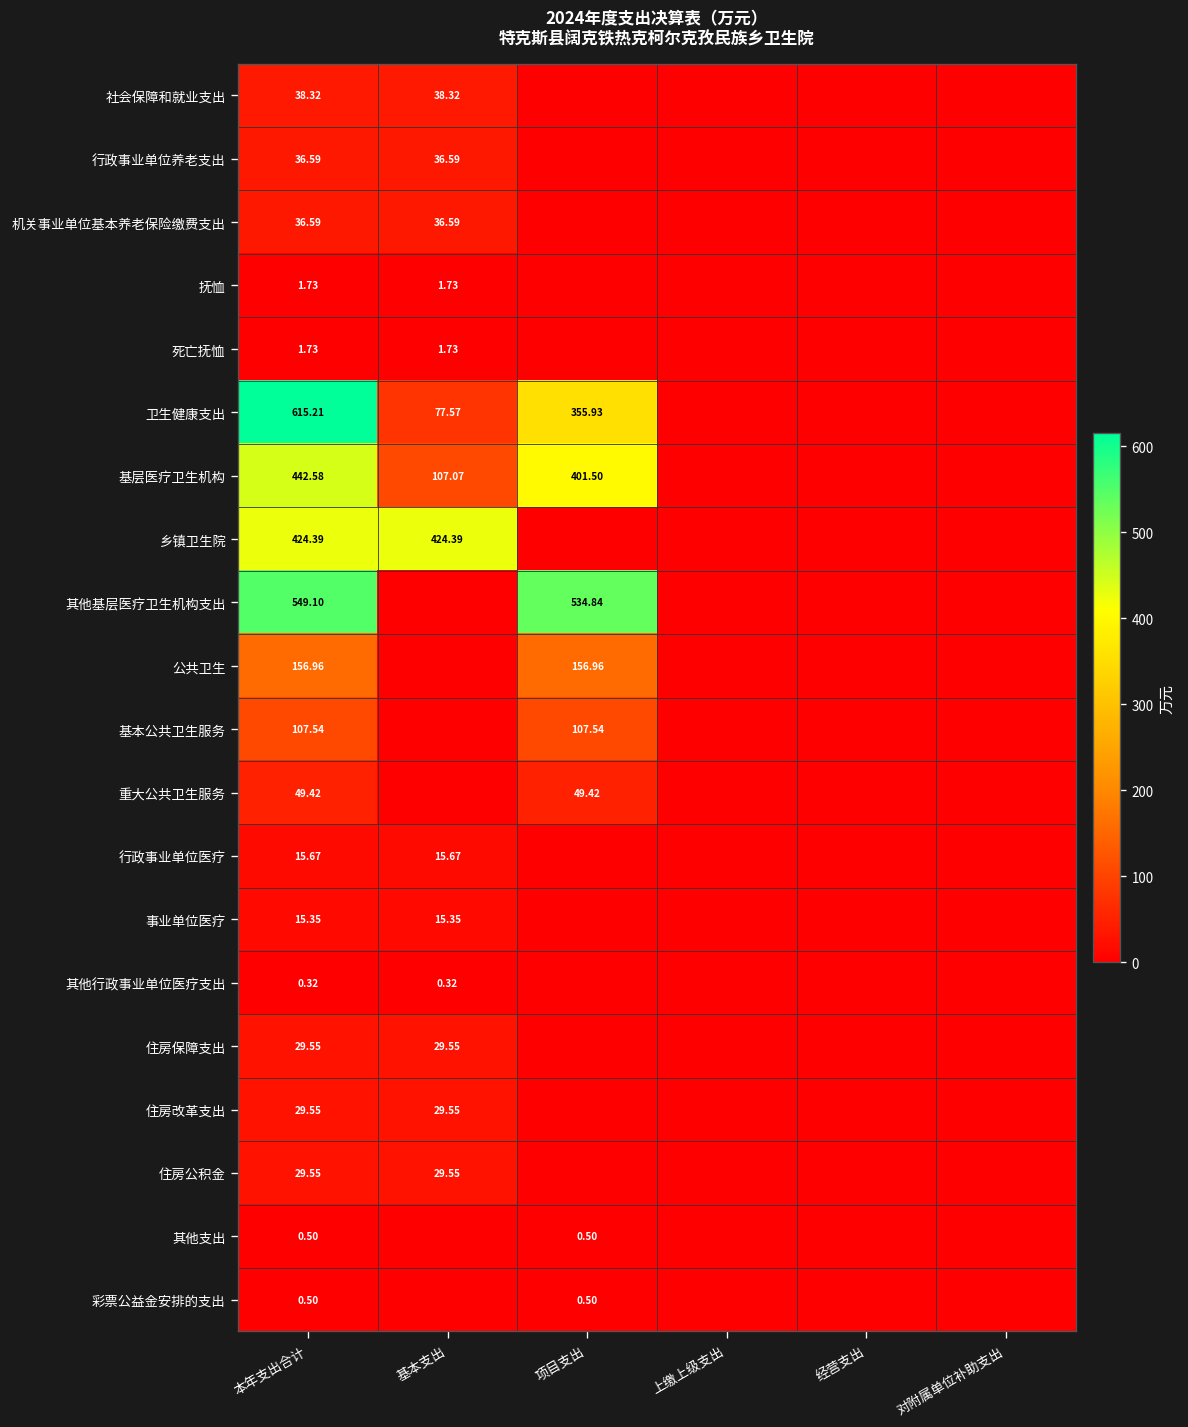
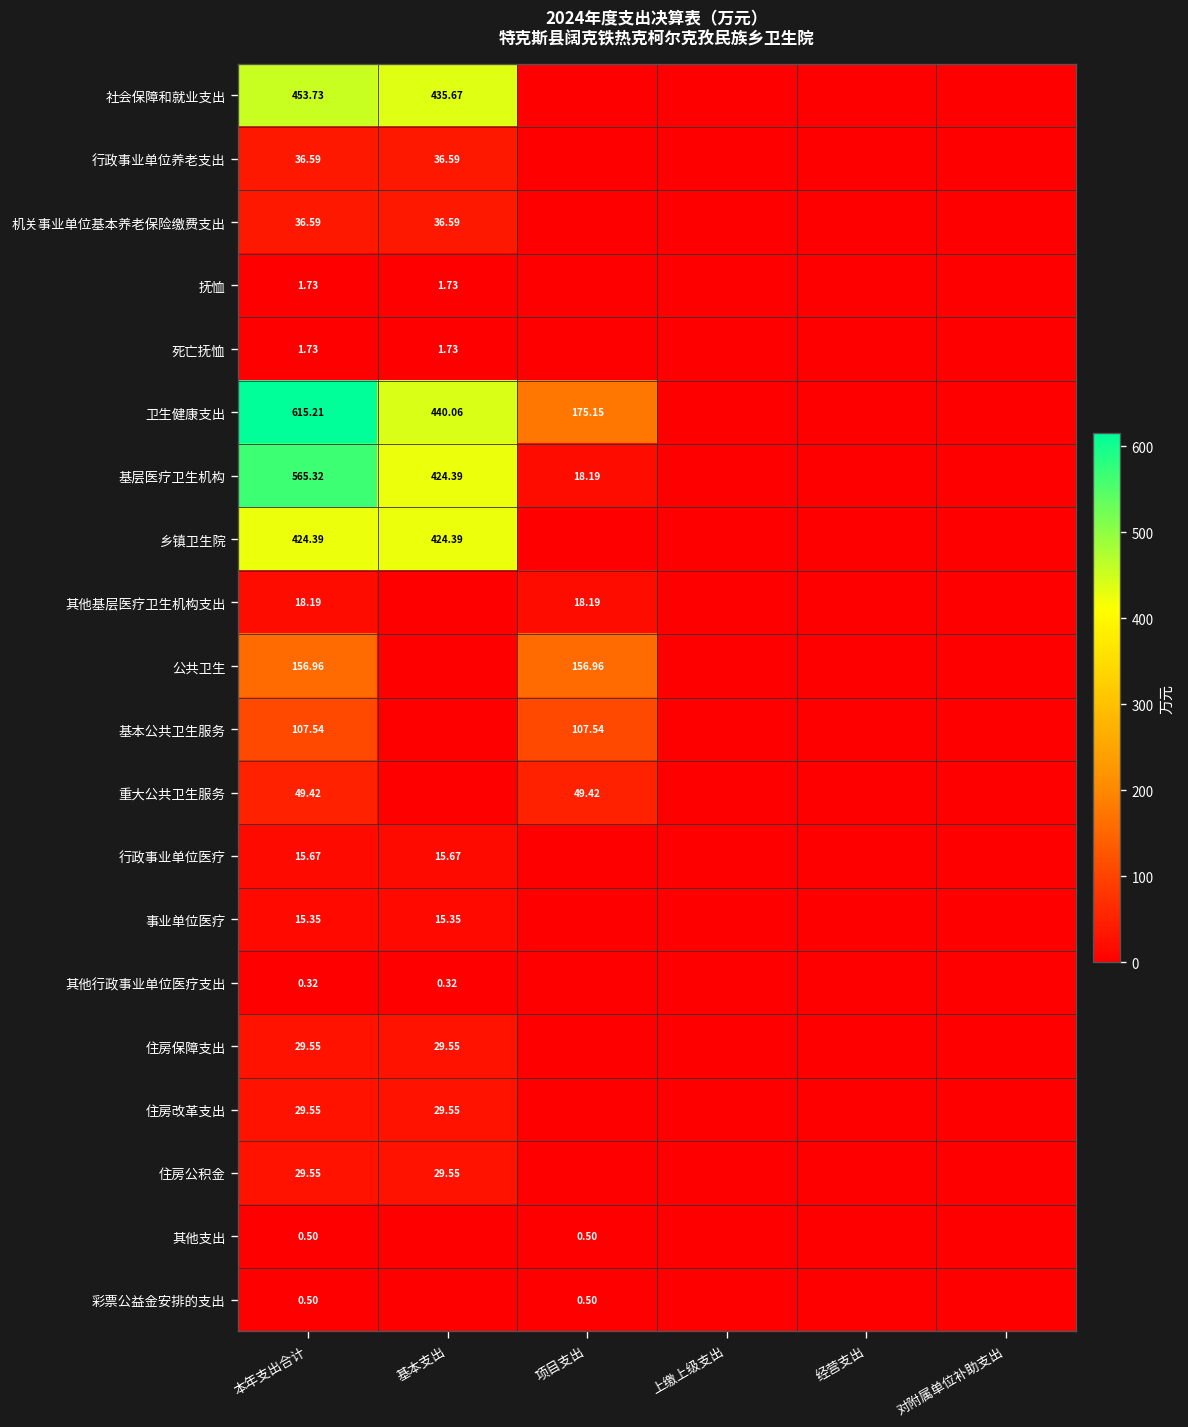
社会保障和就业支出, 本年支出合计: 38.32 -> 453.73
社会保障和就业支出, 基本支出: 38.32 -> 435.67
卫生健康支出, 基本支出: 77.57 -> 440.06
卫生健康支出, 项目支出: 355.93 -> 175.15
基层医疗卫生机构, 本年支出合计: 442.58 -> 565.32
基层医疗卫生机构, 基本支出: 107.07 -> 424.39
基层医疗卫生机构, 项目支出: 401.50 -> 18.19
其他基层医疗卫生机构支出, 本年支出合计: 549.10 -> 18.19
其他基层医疗卫生机构支出, 项目支出: 534.84 -> 18.19
